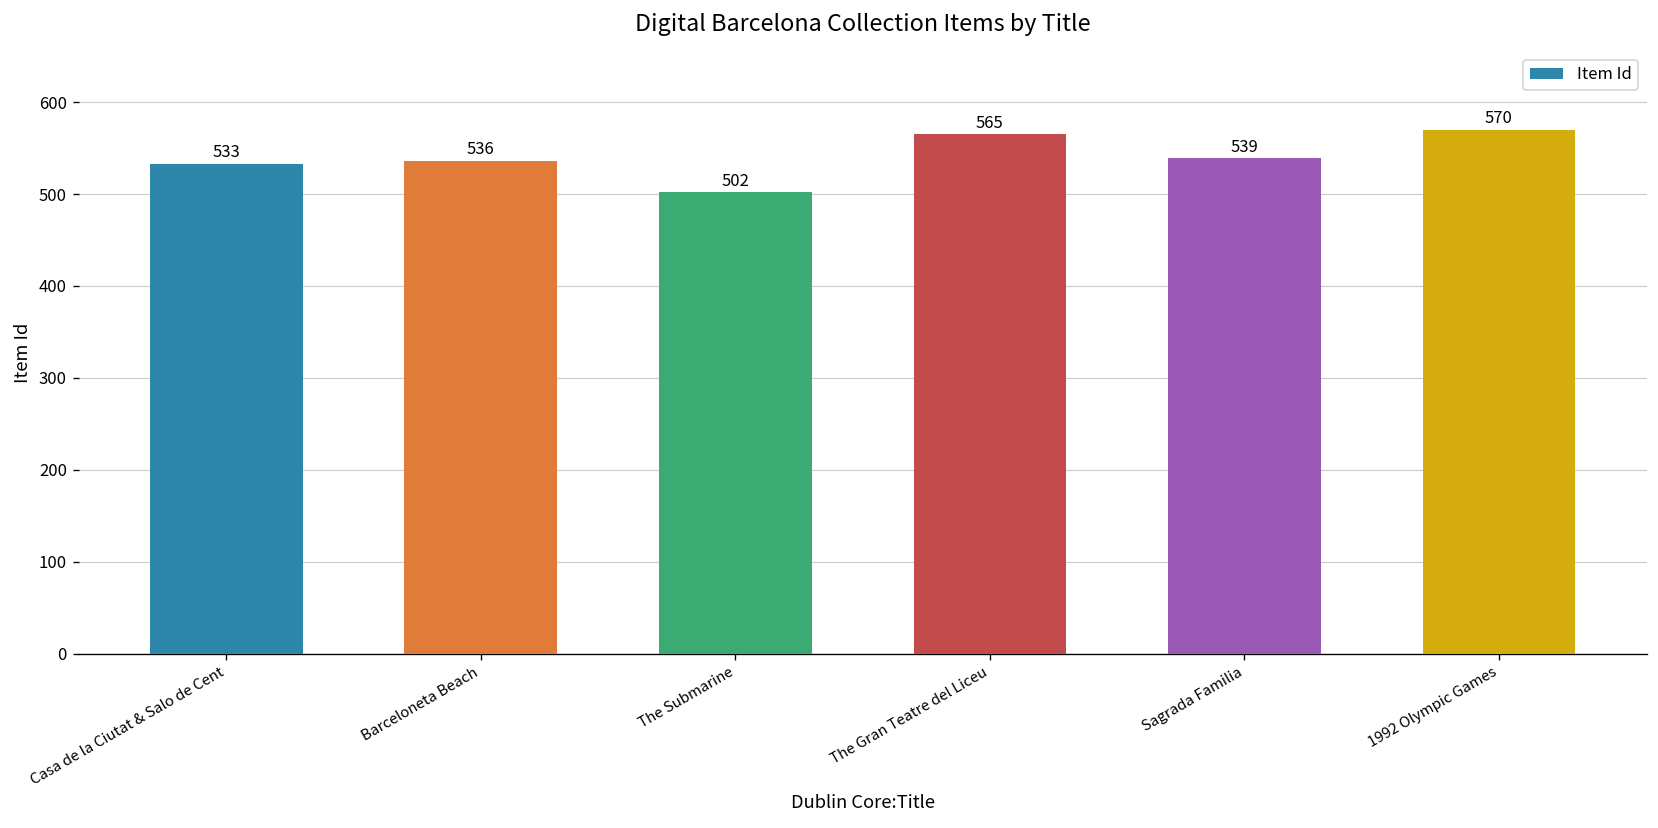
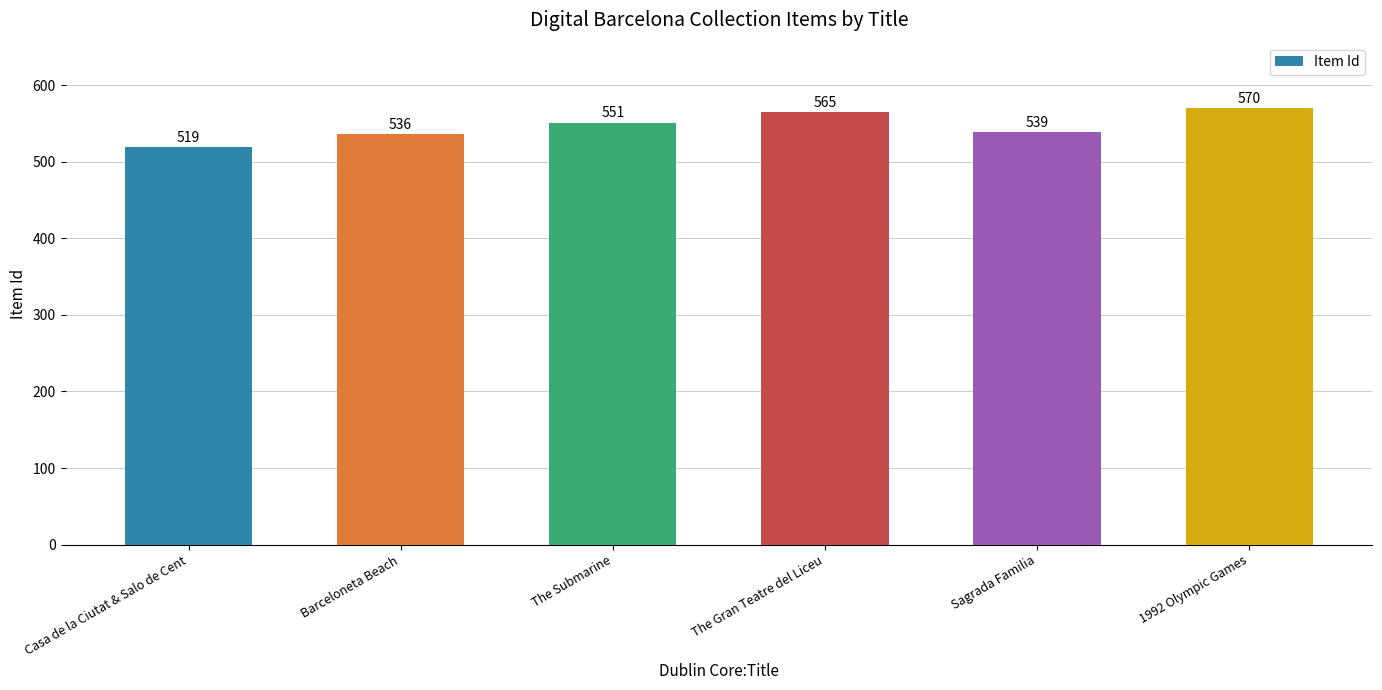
Casa de la Ciutat & Salo de Cent: 533 -> 519
The Submarine: 502 -> 551
